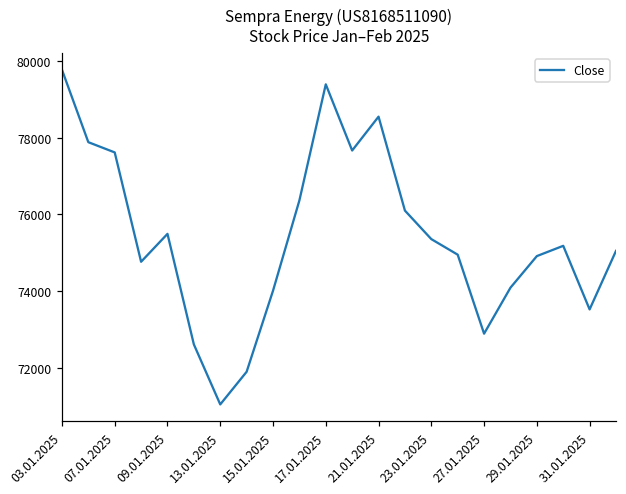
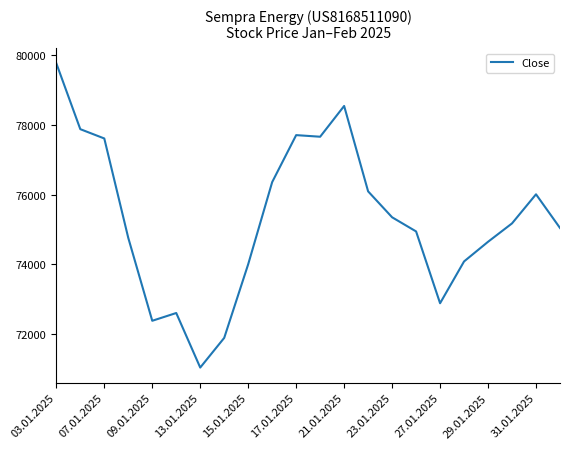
09.01.2025: 75500 -> 72400
17.01.2025: 79400 -> 77700
29.01.2025: 74900 -> 74600
31.01.2025: 73500 -> 76000
